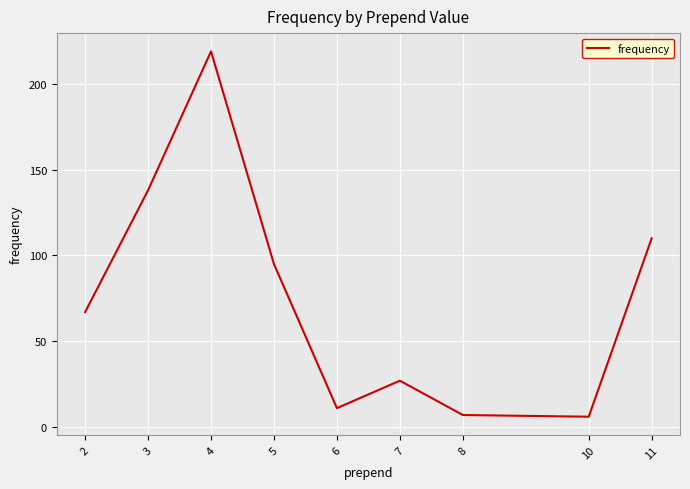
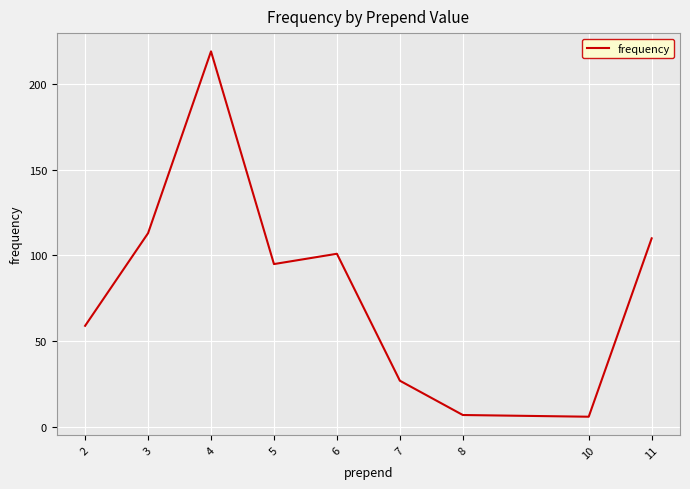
2: 67 -> 59
3: 138 -> 113
6: 11 -> 101
